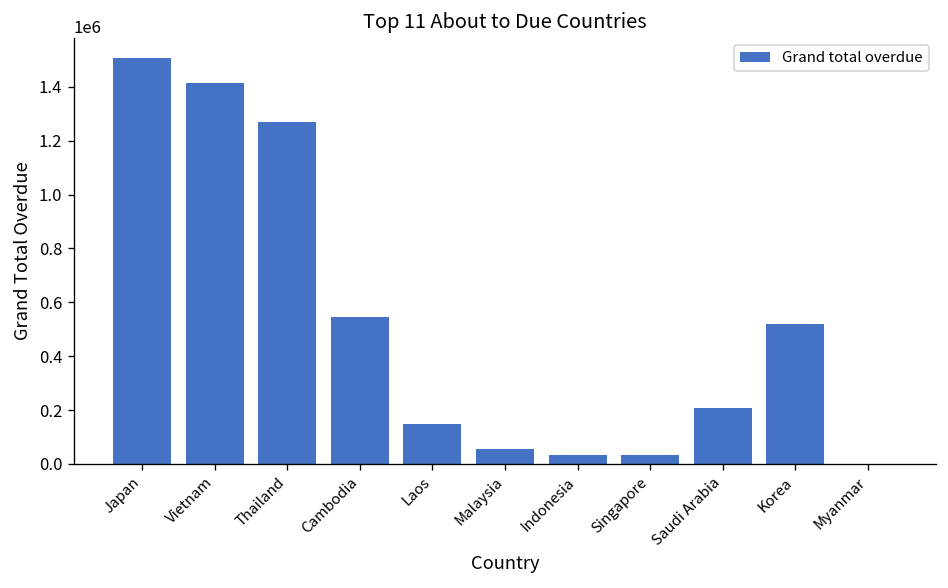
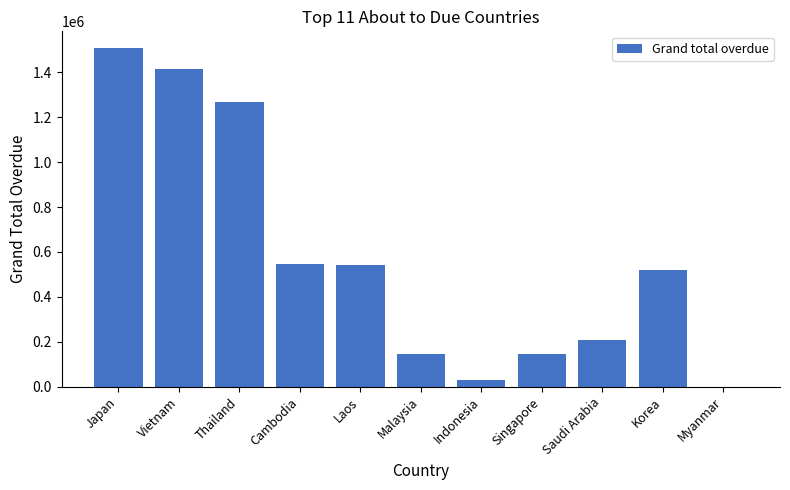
Laos: 150000 -> 540000
Malaysia: 50000 -> 150000
Singapore: 30000 -> 140000
